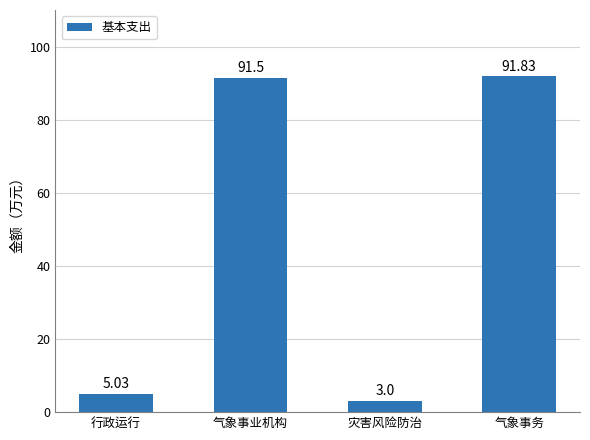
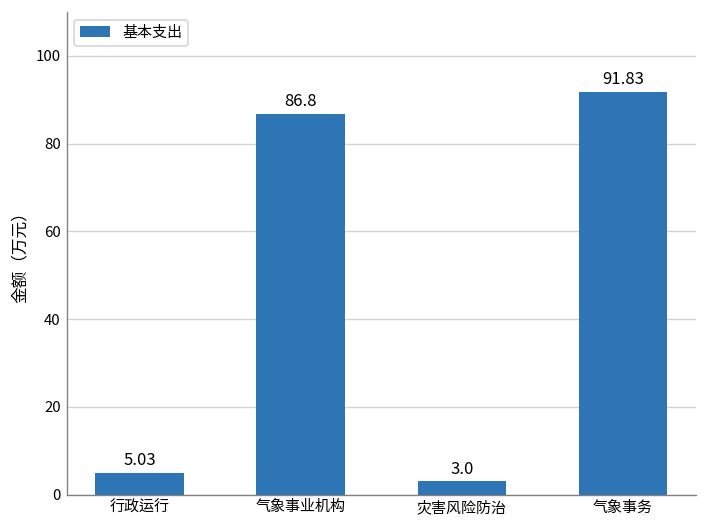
气象事业机构: 91.5 -> 86.8
